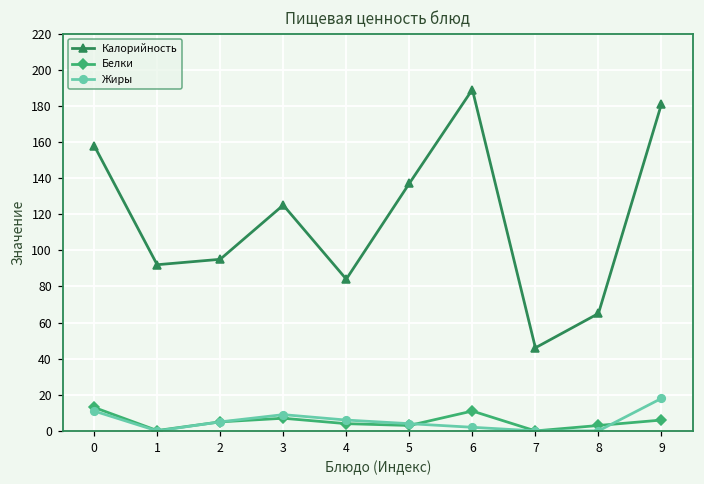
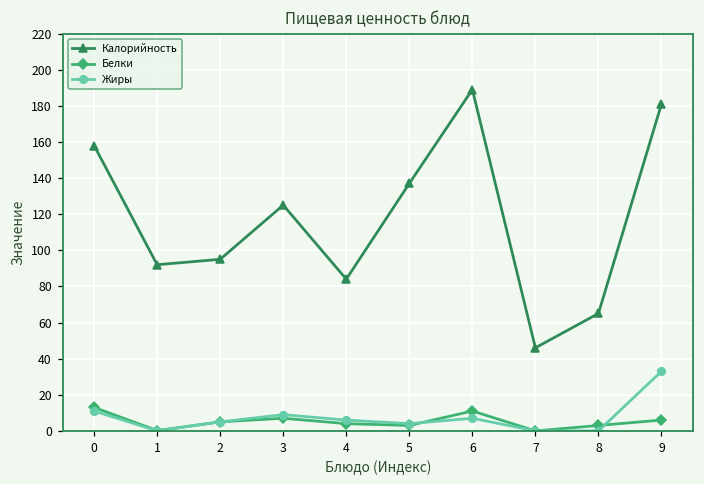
Жиры, 6: 2 -> 7
Жиры, 9: 18 -> 33
